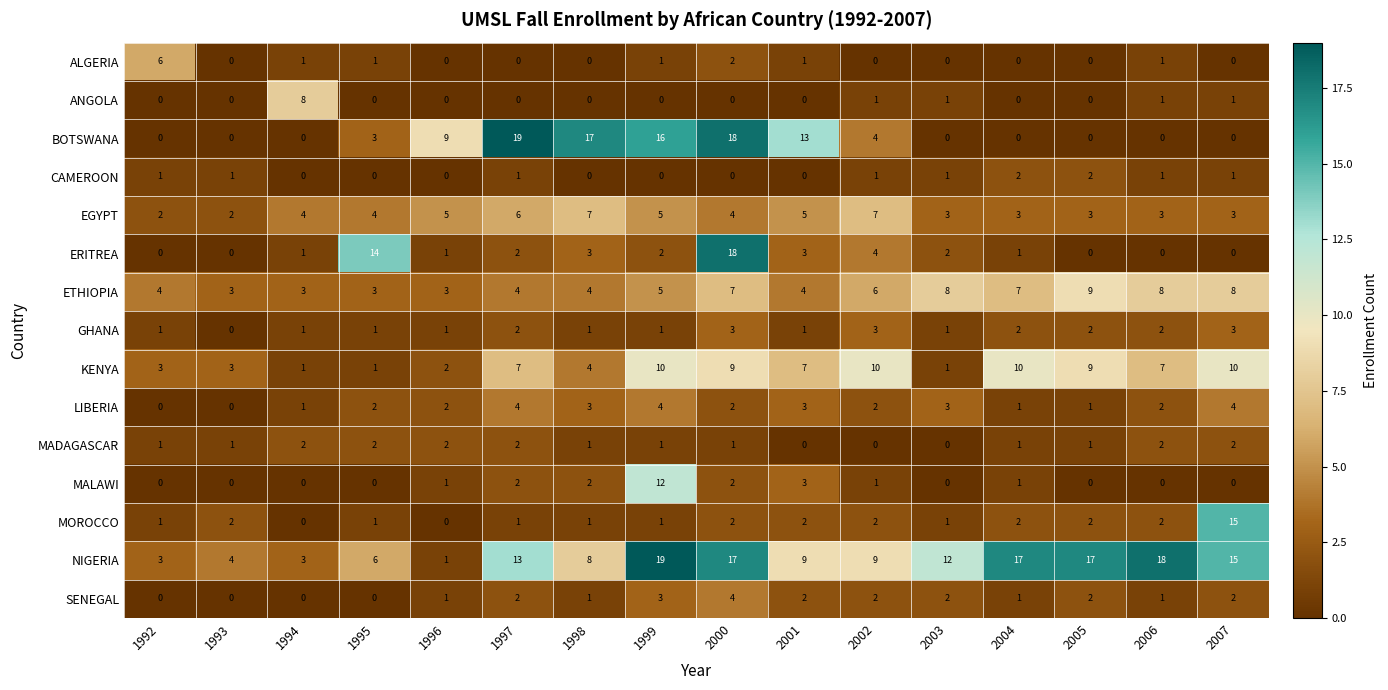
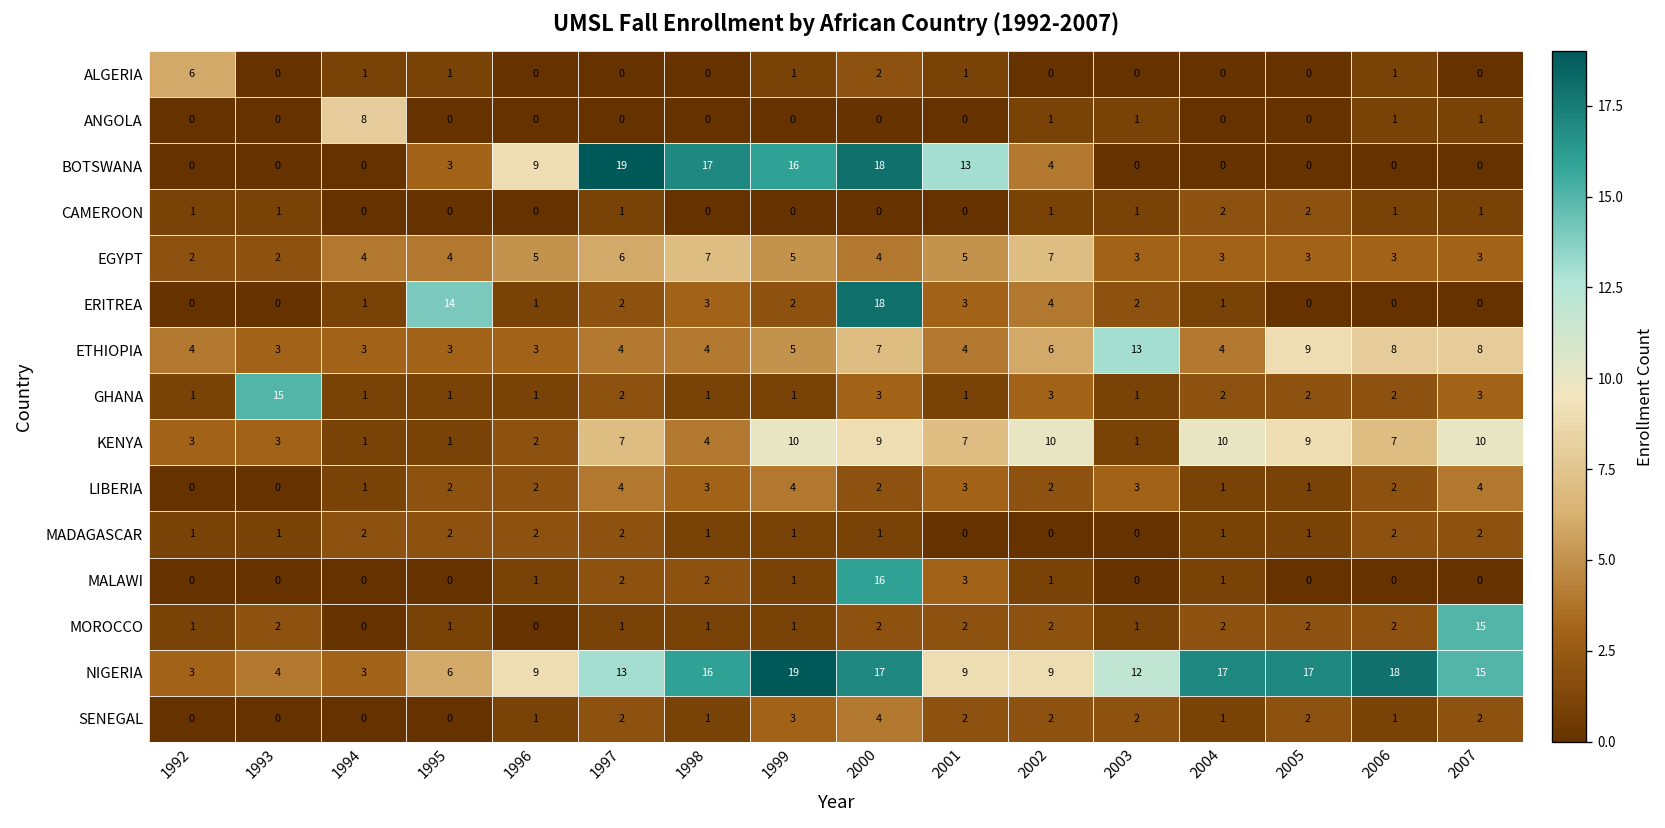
ETHIOPIA, 2003: 8 -> 13
ETHIOPIA, 2004: 7 -> 4
GHANA, 1993: 0 -> 15
MALAWI, 1999: 12 -> 1
MALAWI, 2000: 2 -> 16
NIGERIA, 1996: 1 -> 9
NIGERIA, 1998: 8 -> 16
